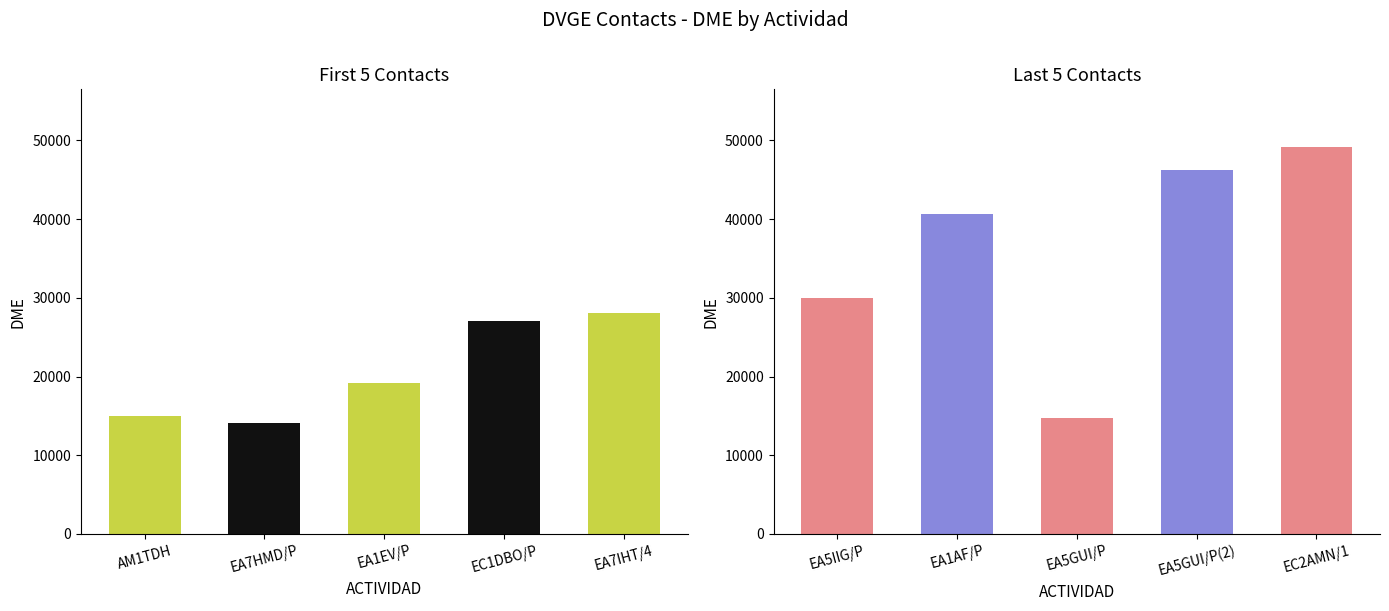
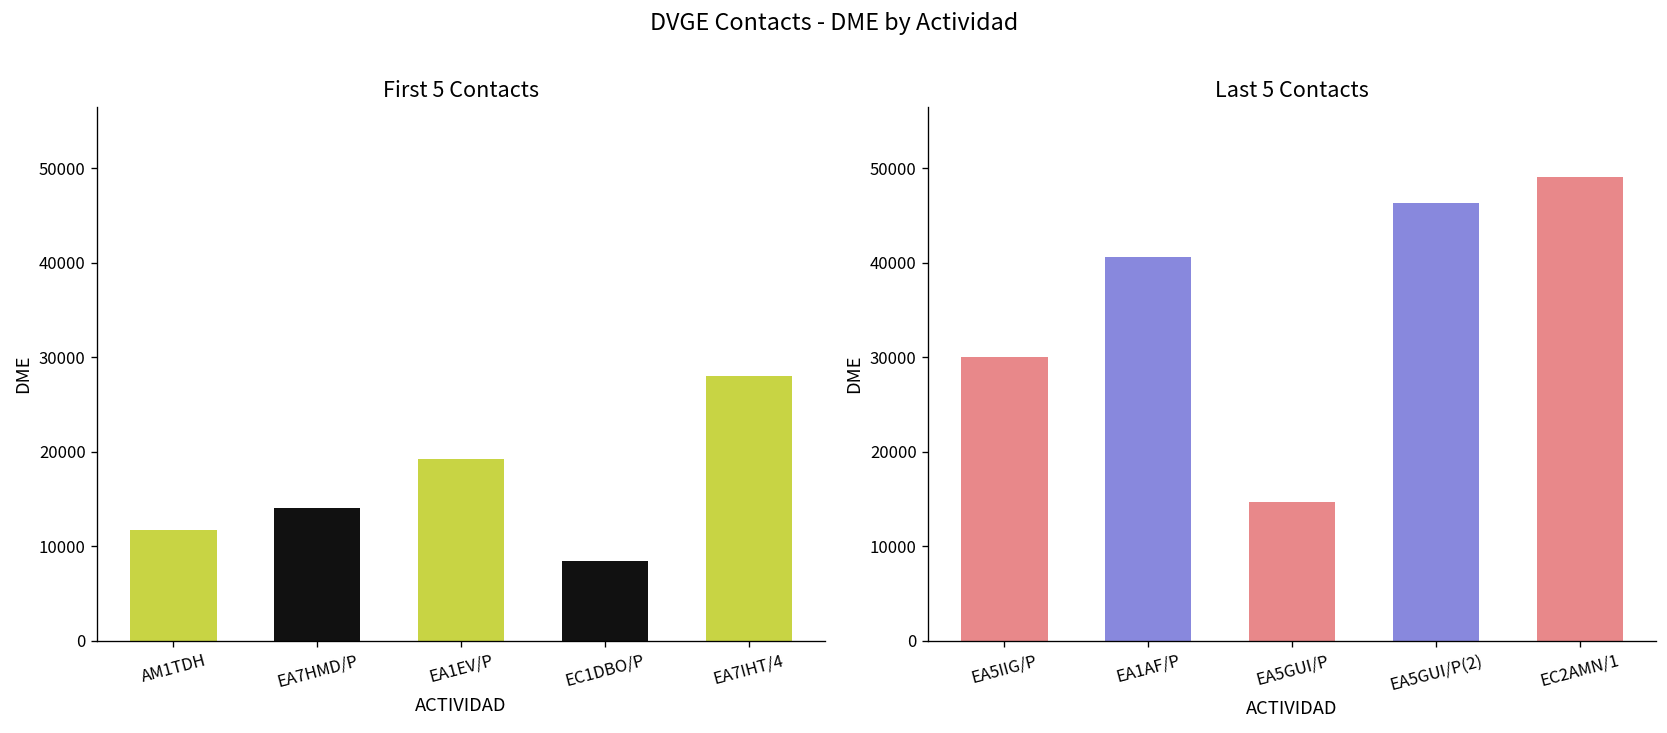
First 5 Contacts, AM1TDH: 15000 -> 12000
First 5 Contacts, EC1DBO/P: 27000 -> 8000
